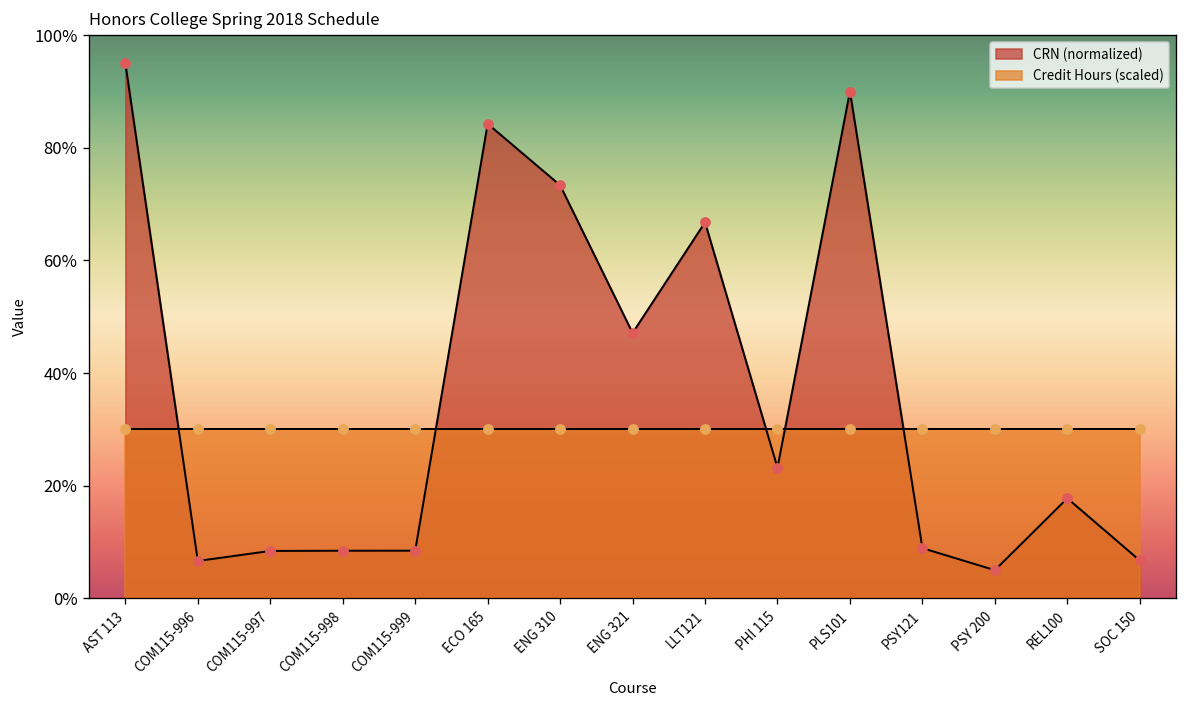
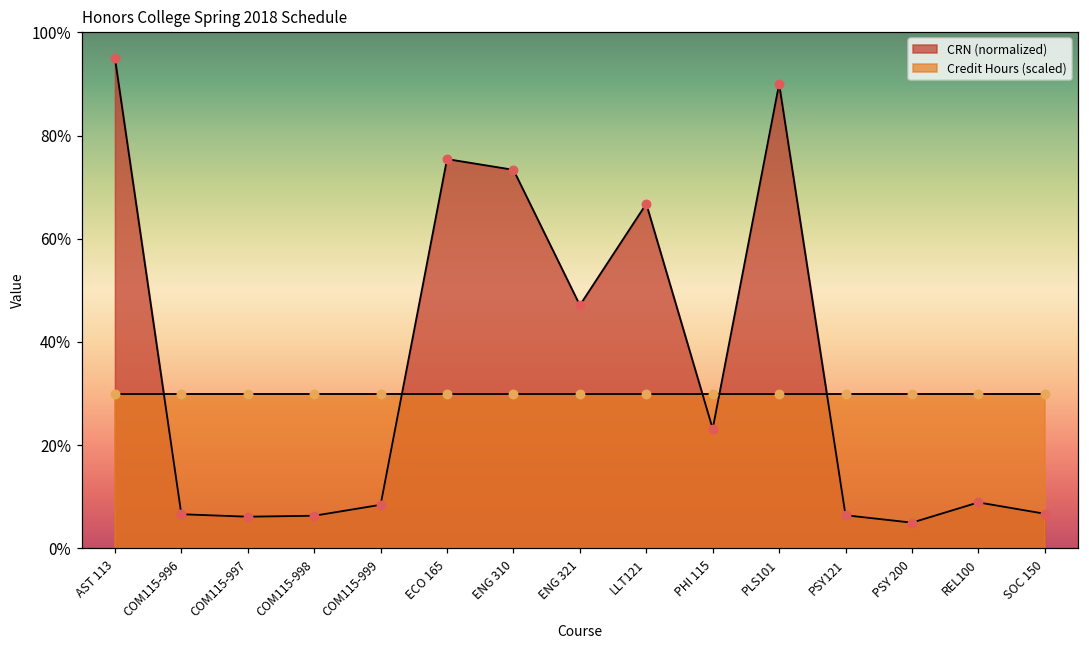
CRN (normalized), COM115-997: 8% -> 6%
CRN (normalized), COM115-998: 8% -> 6%
CRN (normalized), ECO 165: 84% -> 75%
CRN (normalized), PSY121: 9% -> 6%
CRN (normalized), REL100: 18% -> 9%
